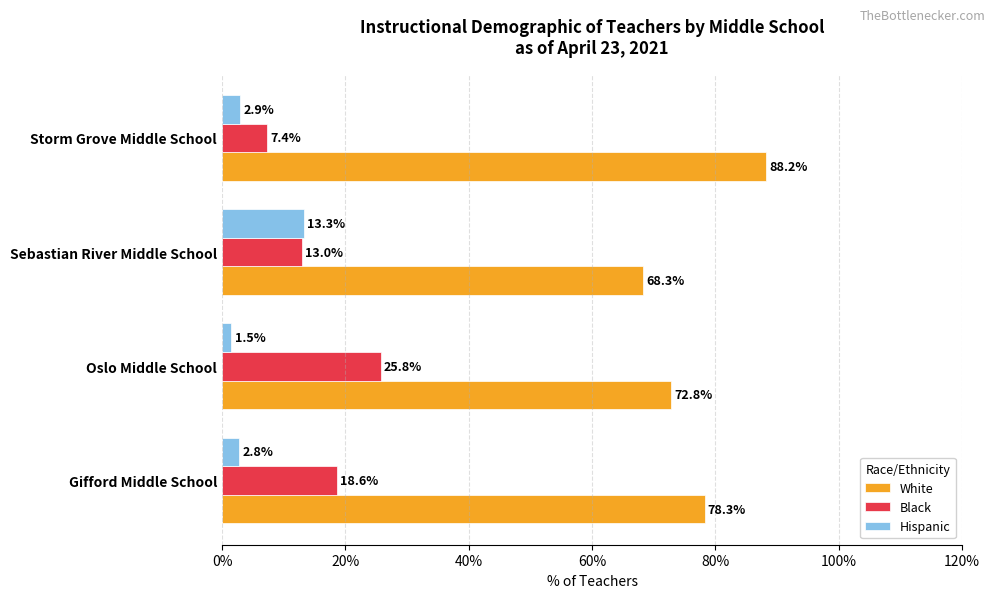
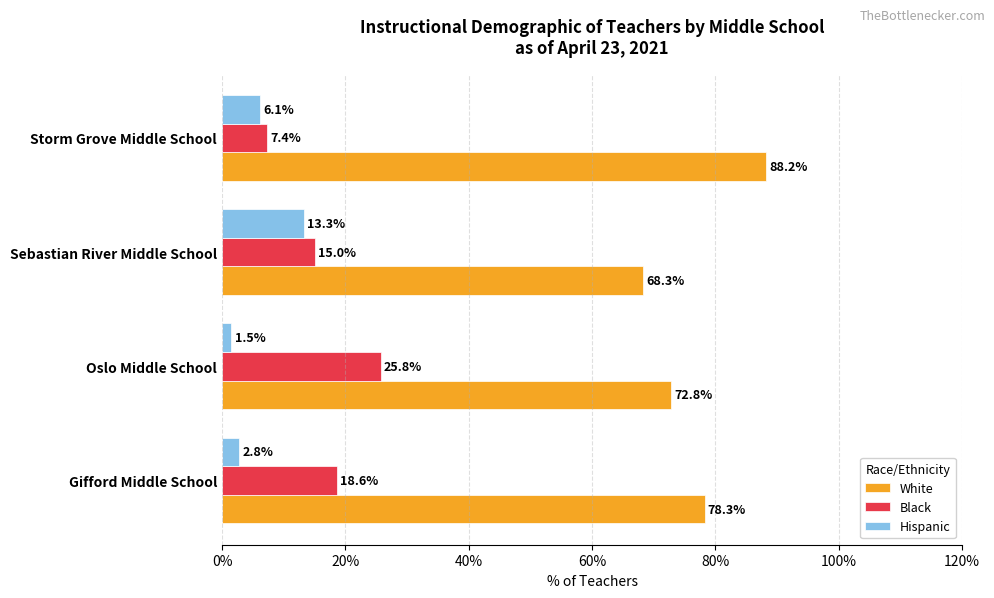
Hispanic, Storm Grove Middle School: 2.9% -> 6.1%
Black, Sebastian River Middle School: 13.0% -> 15.0%
